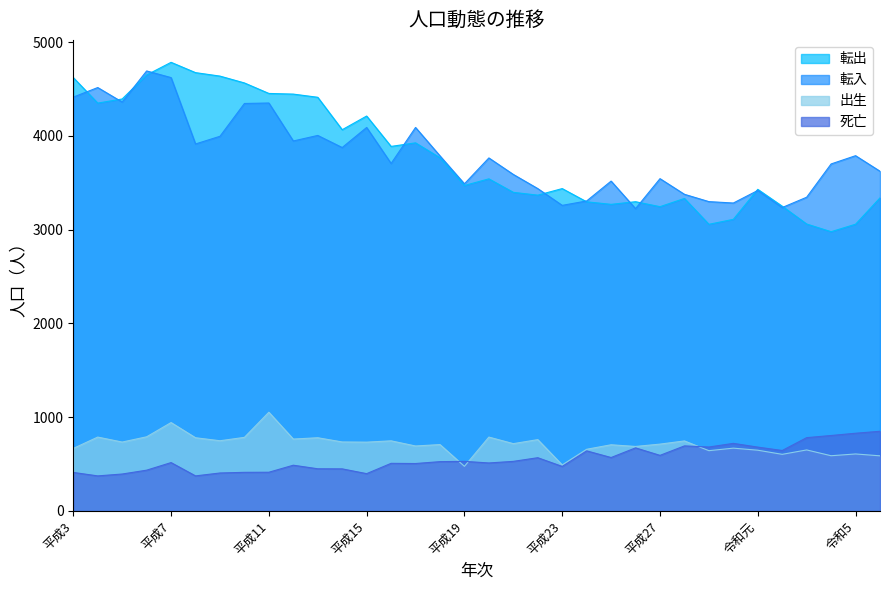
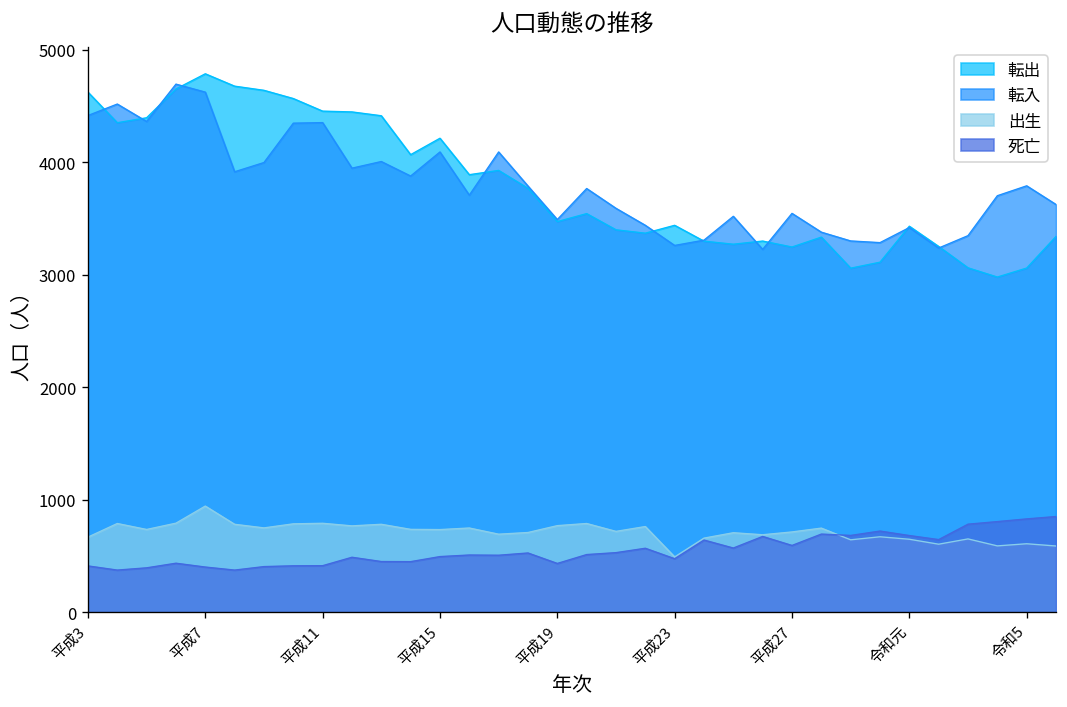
死亡, 平成7: 500 -> 400
出生, 平成11: 1100 -> 800
死亡, 平成15: 400 -> 500
出生, 平成19: 500 -> 800
死亡, 平成19: 500 -> 400
